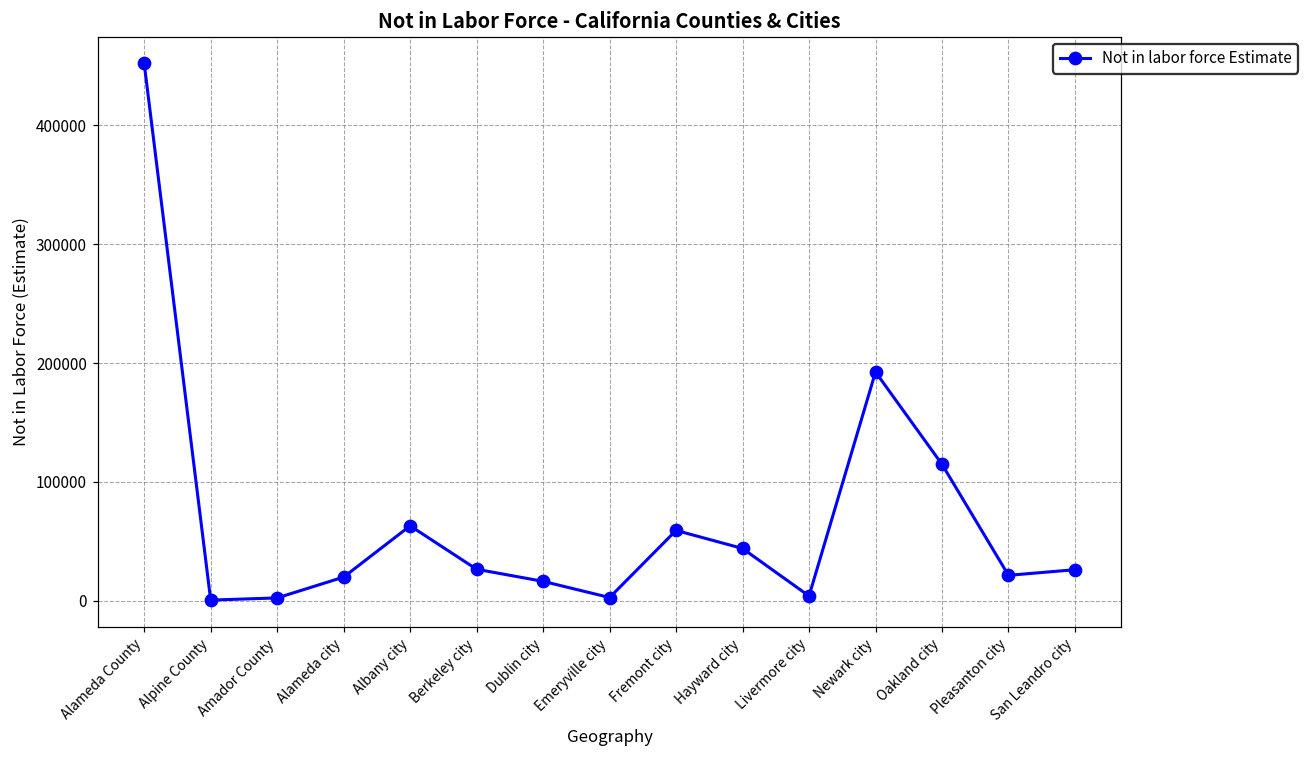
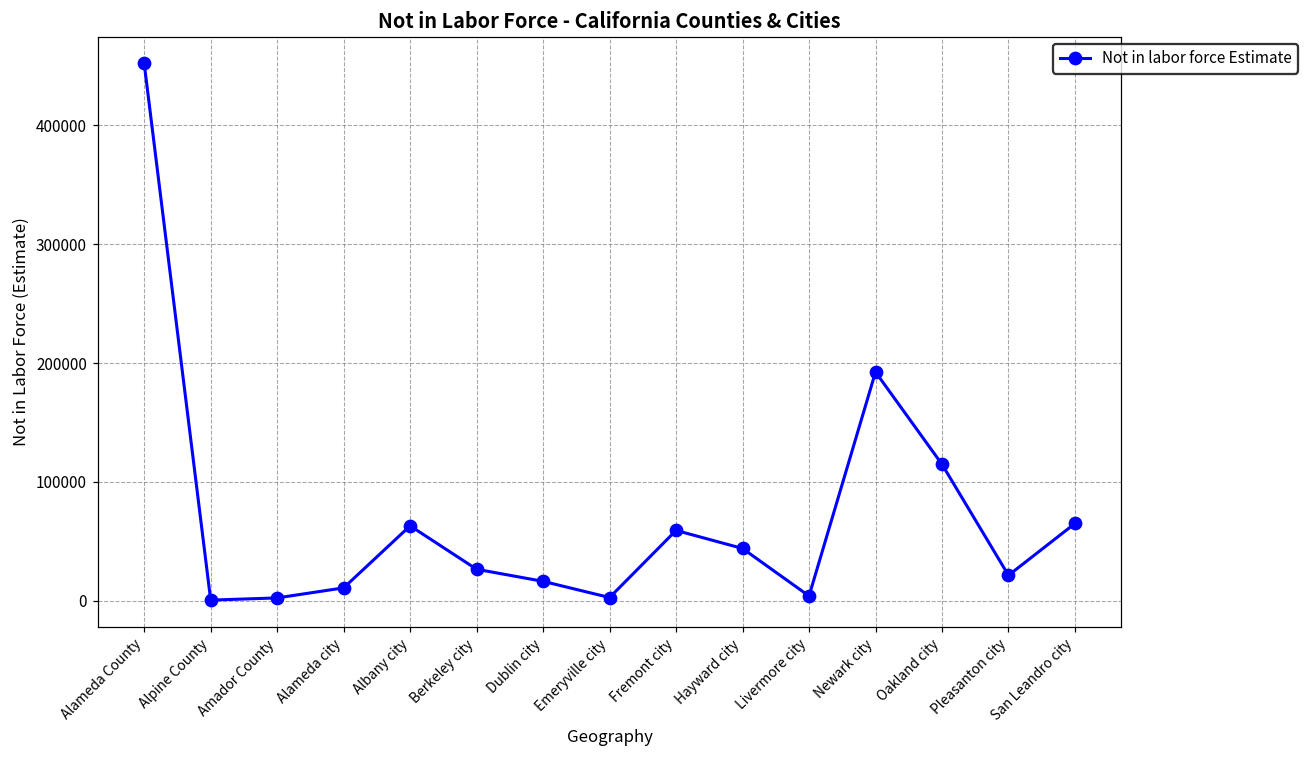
Alameda city: 20000 -> 11000
San Leandro city: 26000 -> 65000
